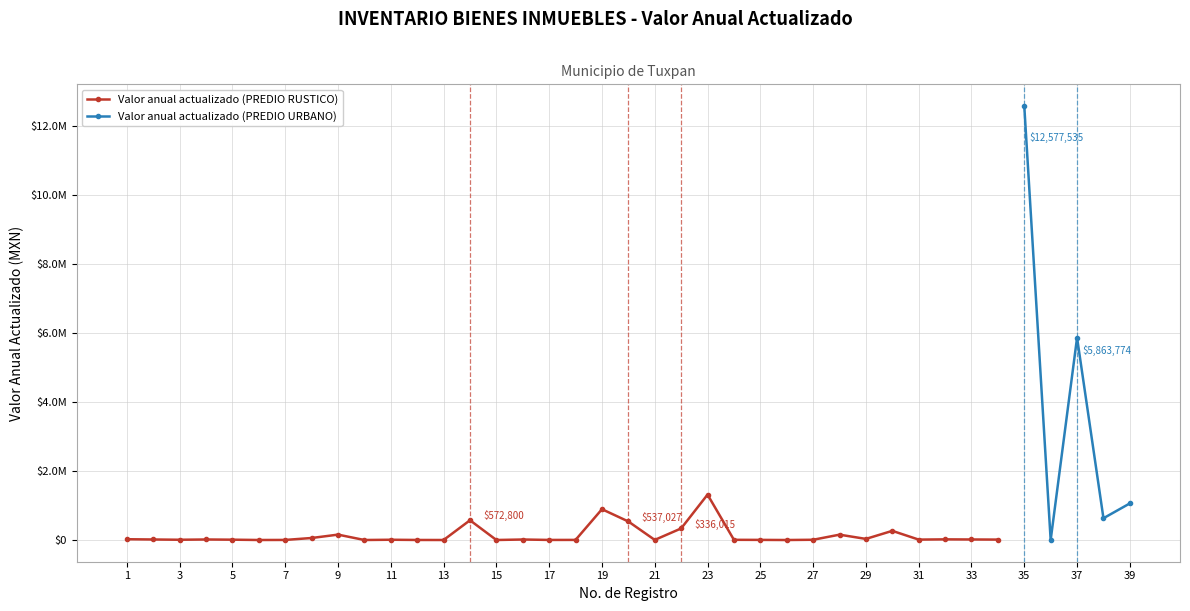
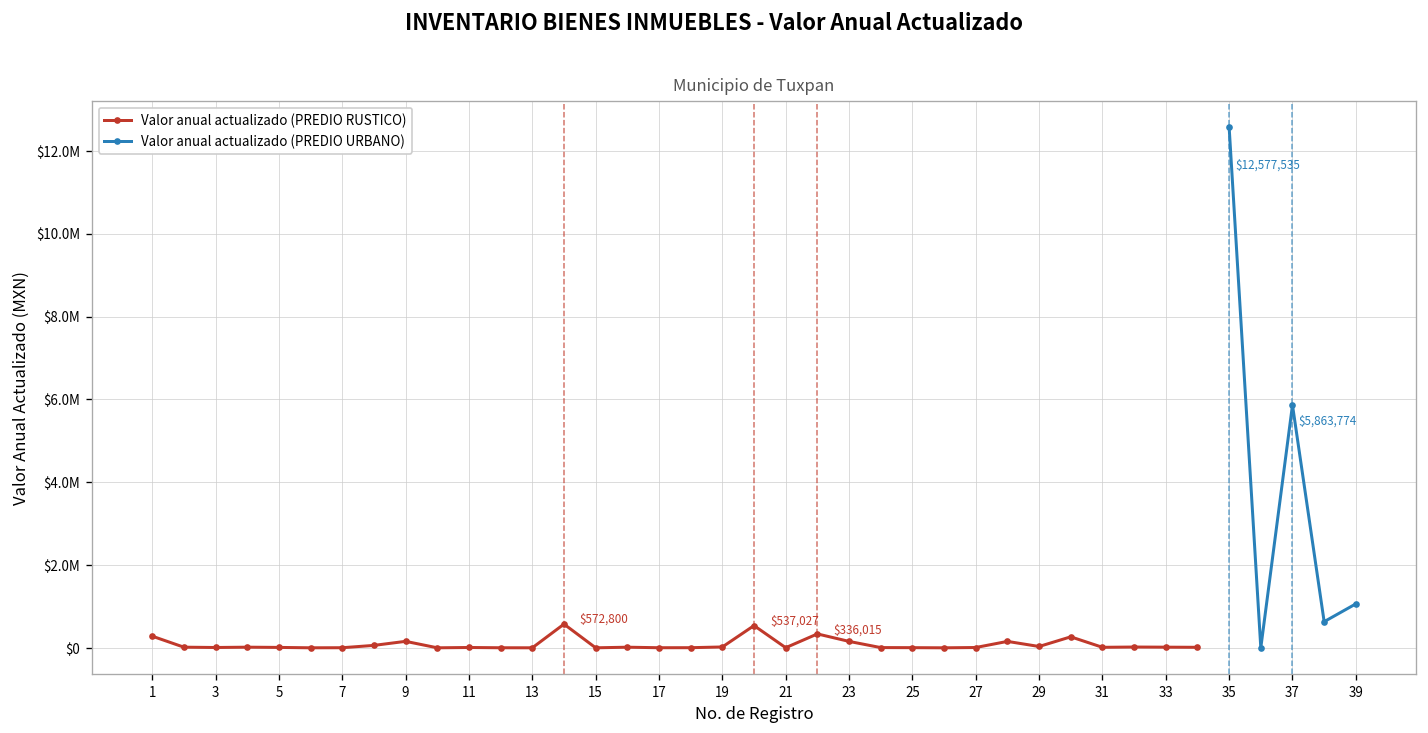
Valor anual actualizado (PREDIO RUSTICO), 1: $0 -> $300000
Valor anual actualizado (PREDIO RUSTICO), 19: $900000 -> $0
Valor anual actualizado (PREDIO RUSTICO), 23: $1300000 -> $200000
